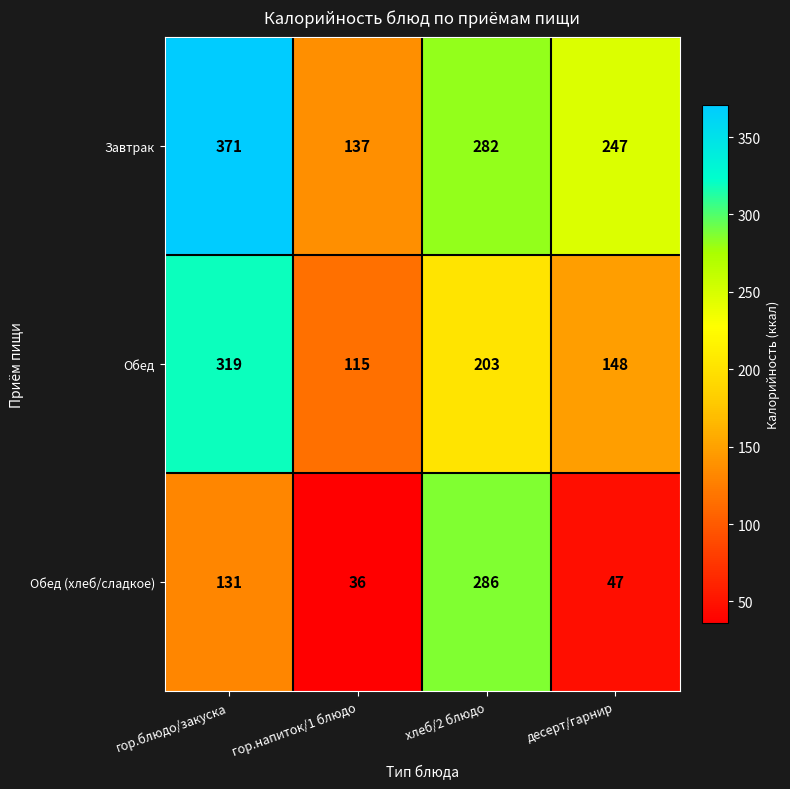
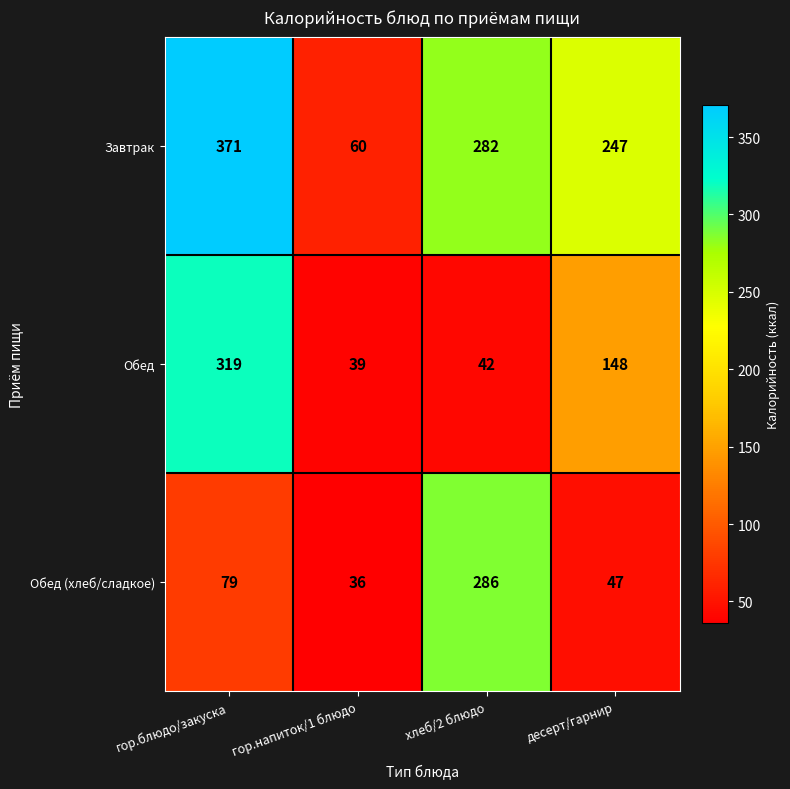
Завтрак, гор.напиток/1 блюдо: 137 -> 60
Обед, гор.напиток/1 блюдо: 115 -> 39
Обед, хлеб/2 блюдо: 203 -> 42
Обед (хлеб/сладкое), гор.блюдо/закуска: 131 -> 79
